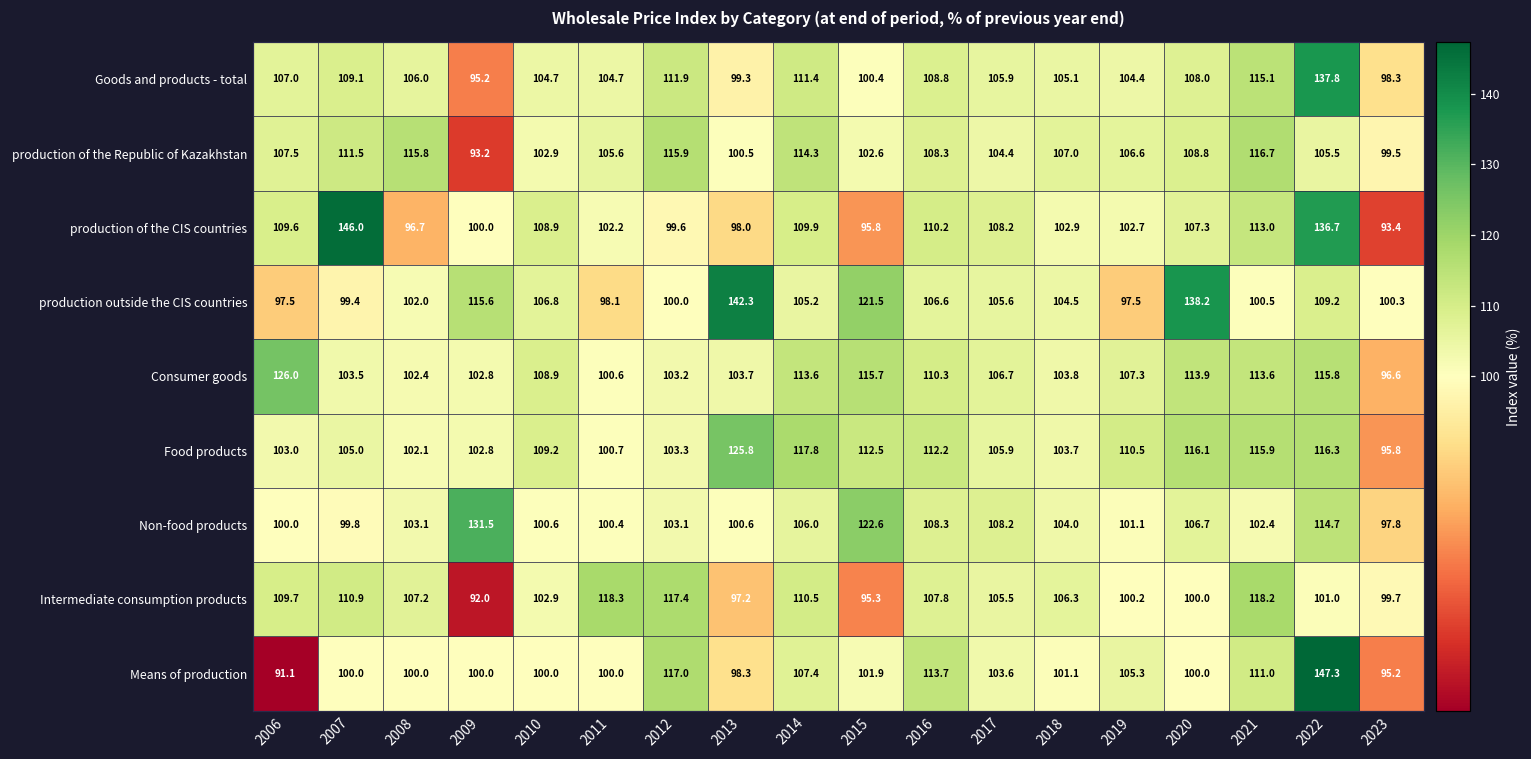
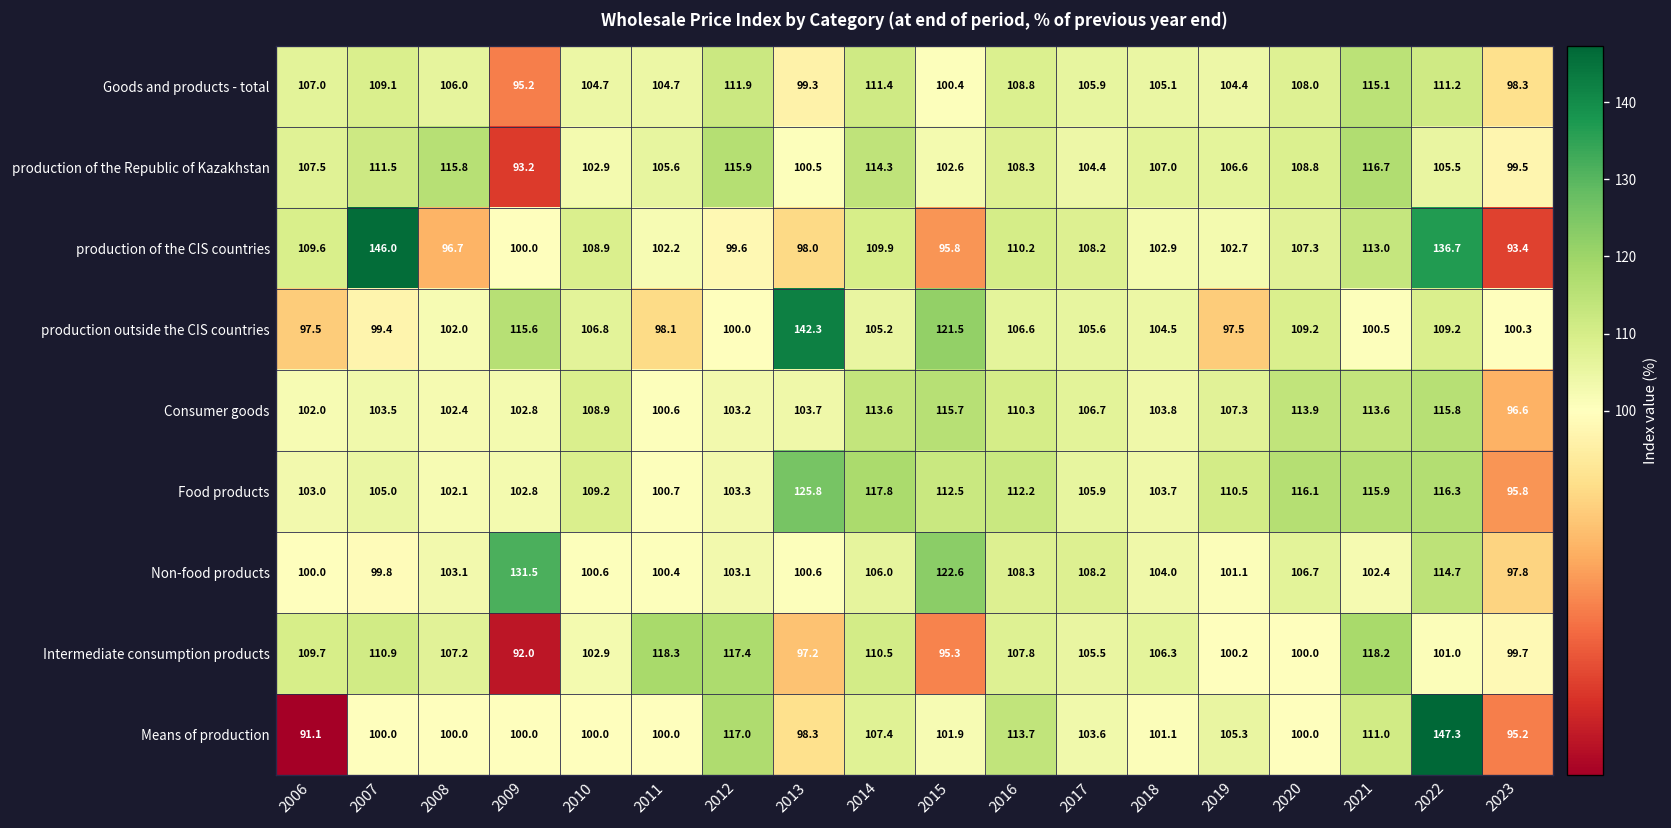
Goods and products - total, 2022: 137.8 -> 111.2
production outside the CIS countries, 2020: 138.2 -> 109.2
Consumer goods, 2006: 126.0 -> 102.0
